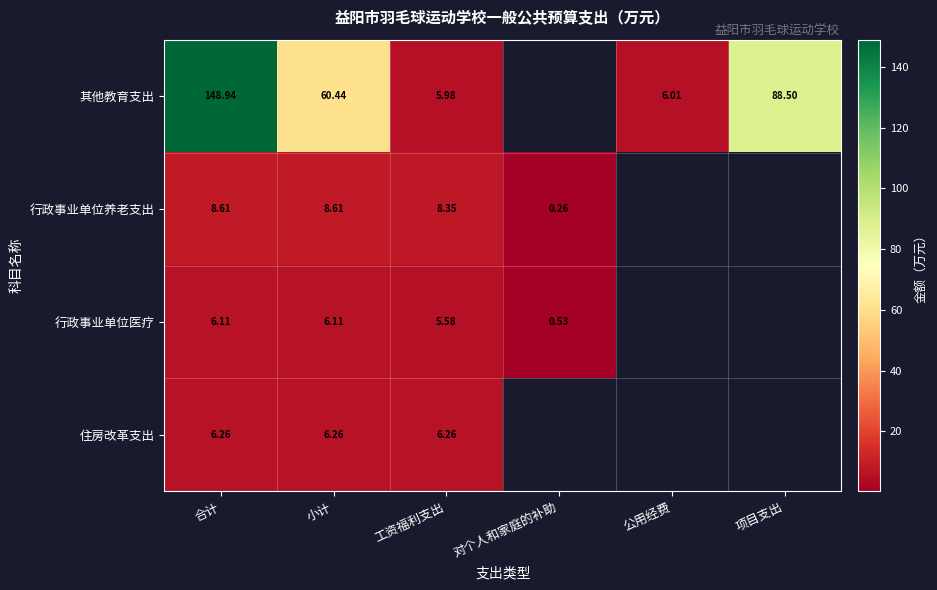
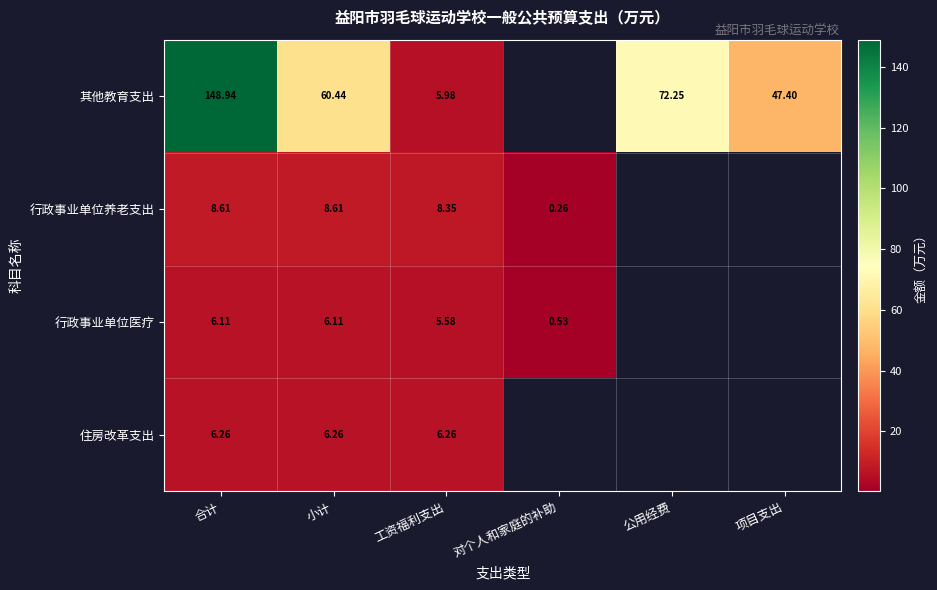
其他教育支出, 公用经费: 6.01 -> 72.25
其他教育支出, 项目支出: 88.50 -> 47.40
